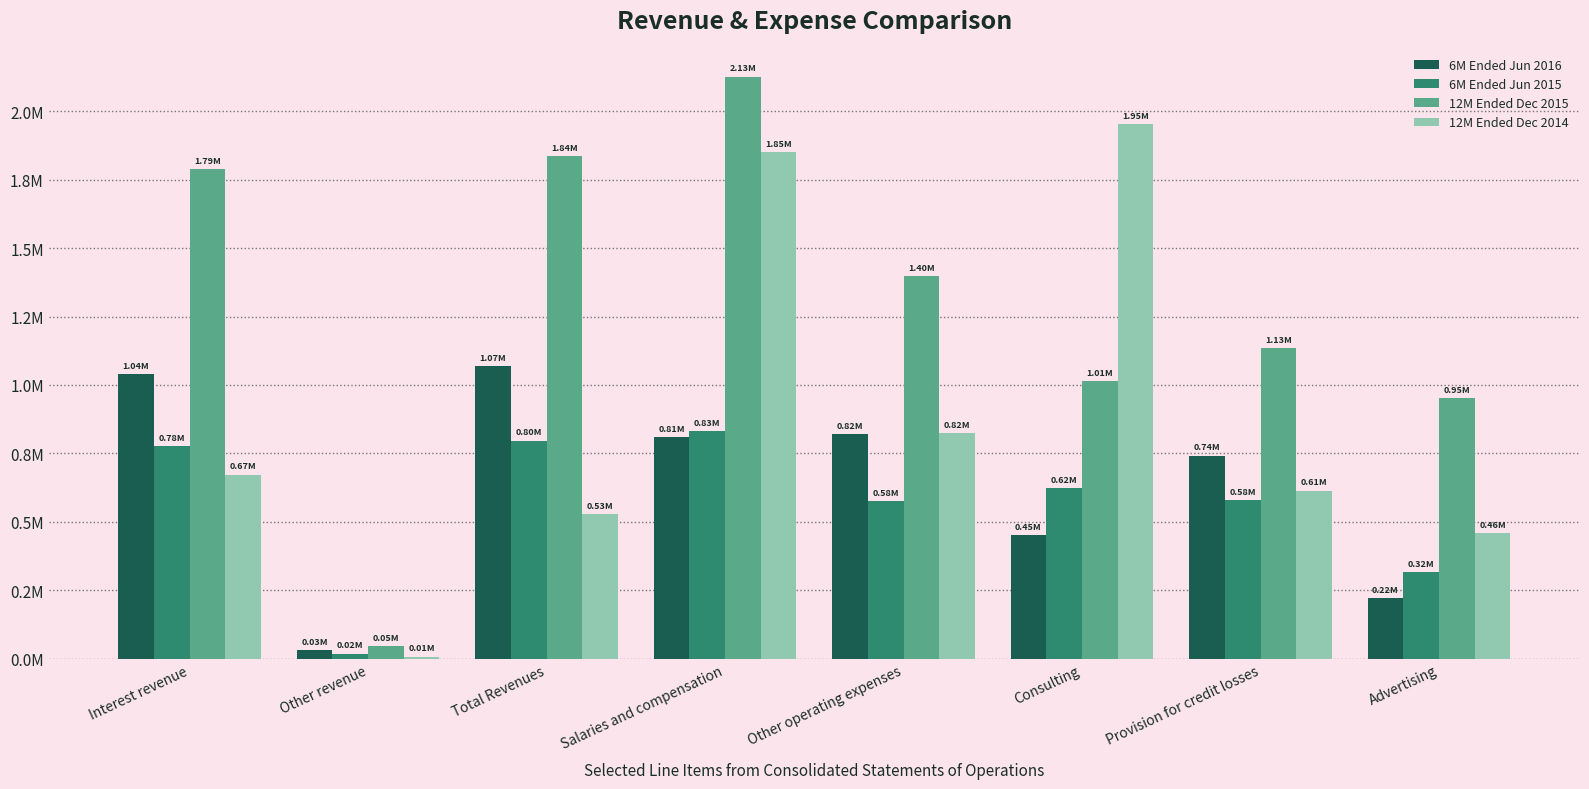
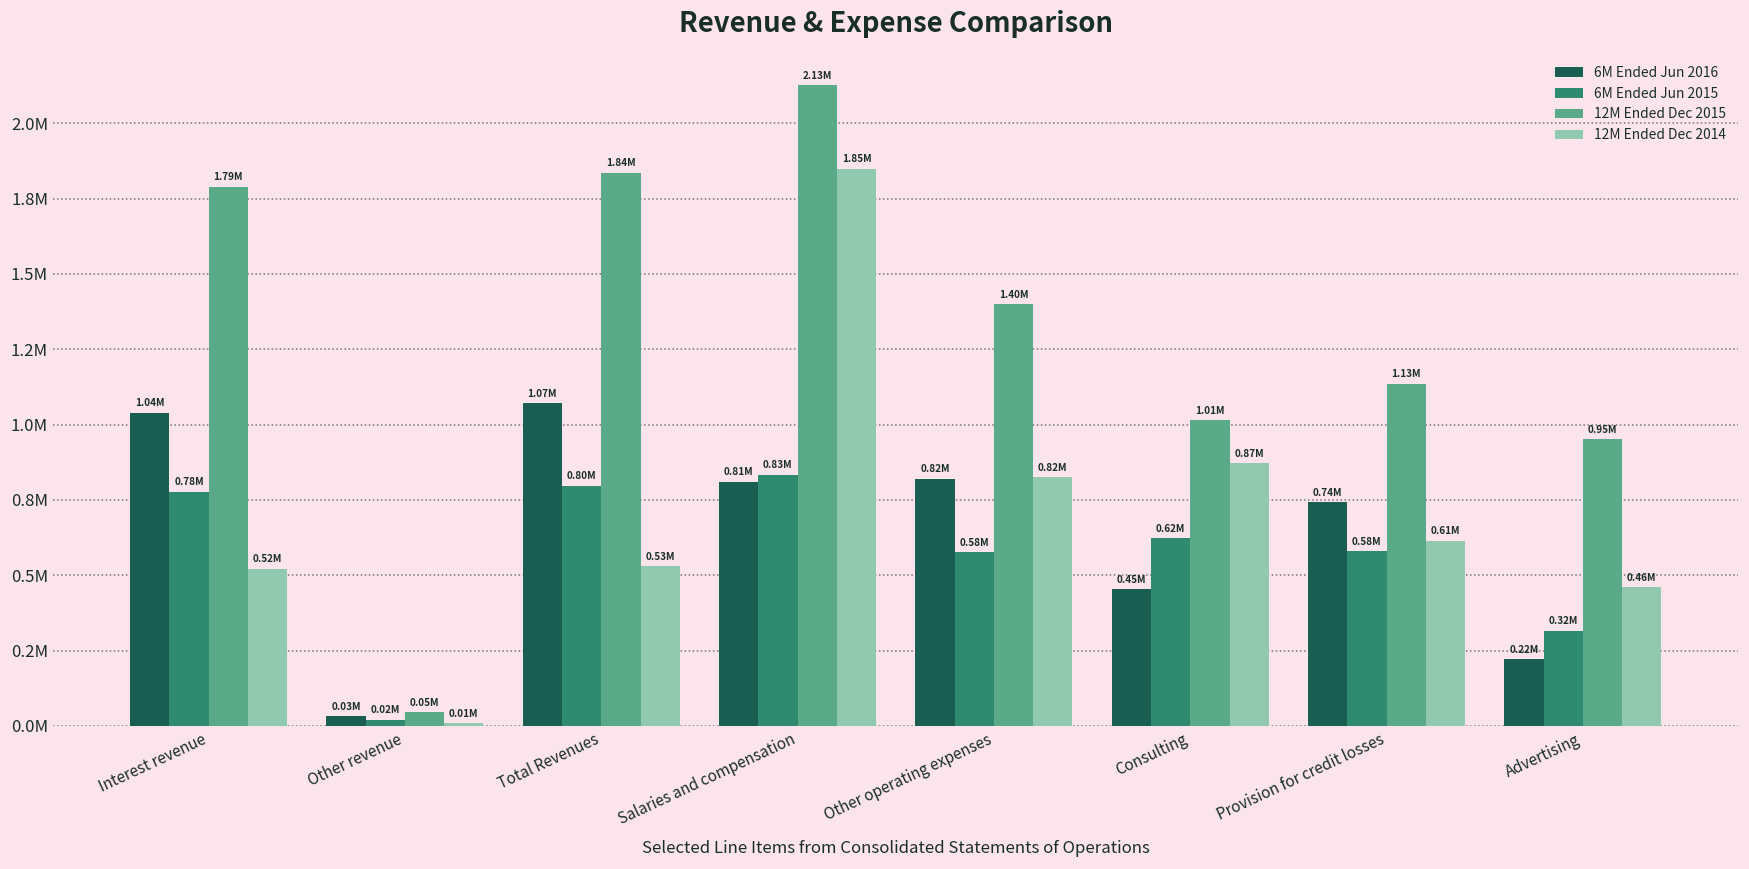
12M Ended Dec 2014, Interest revenue: 0.67M -> 0.52M
12M Ended Dec 2014, Consulting: 1.95M -> 0.87M
